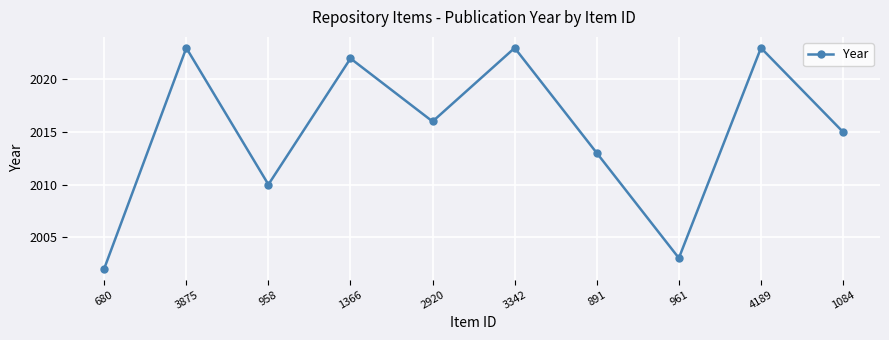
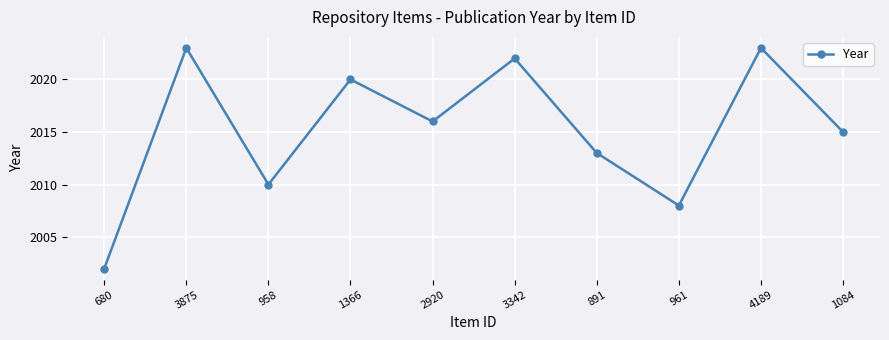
1366: 2022 -> 2020
3342: 2023 -> 2022
961: 2003 -> 2008
